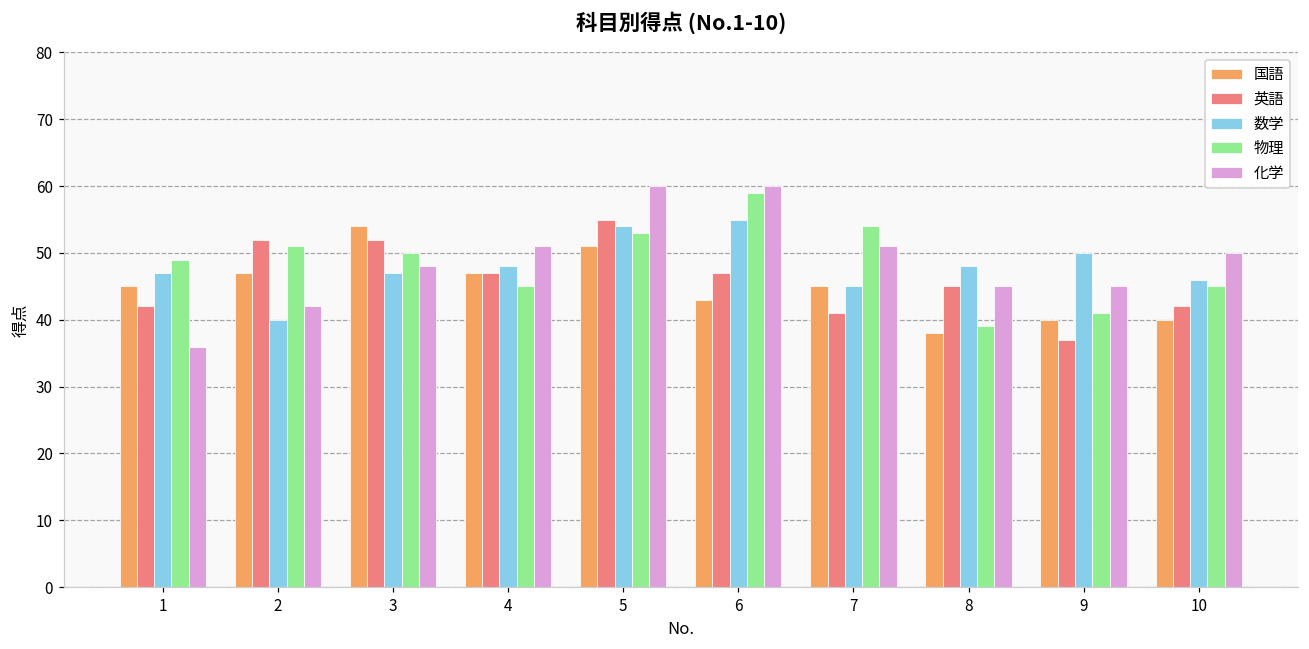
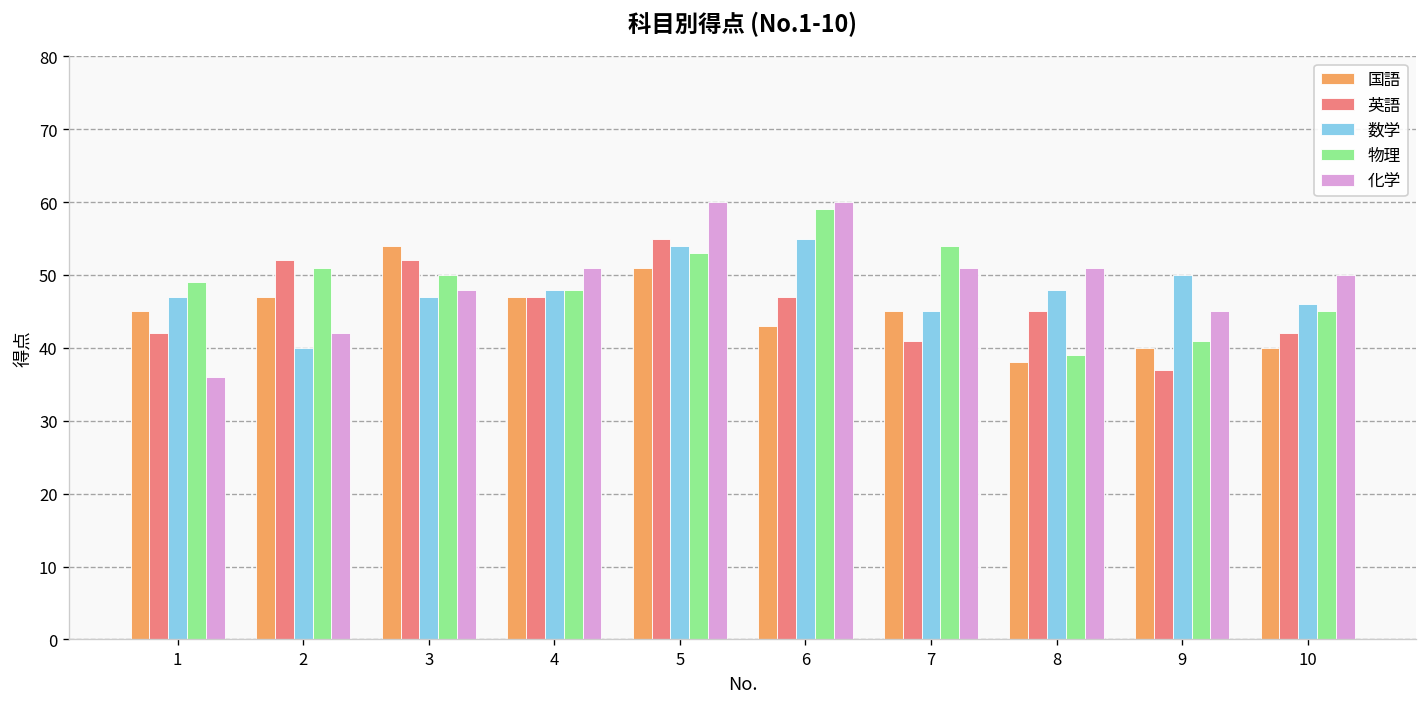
物理, 4: 45 -> 48
化学, 8: 45 -> 51
